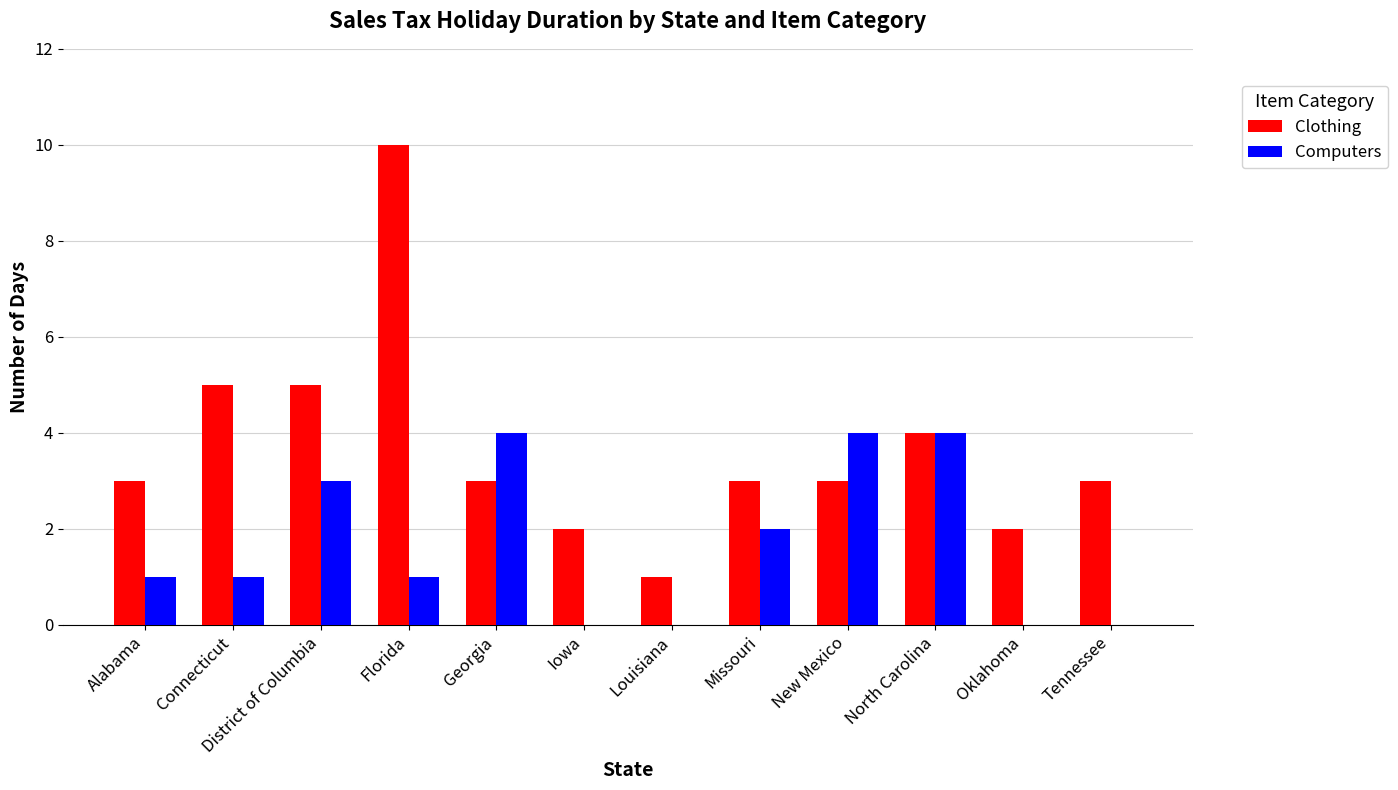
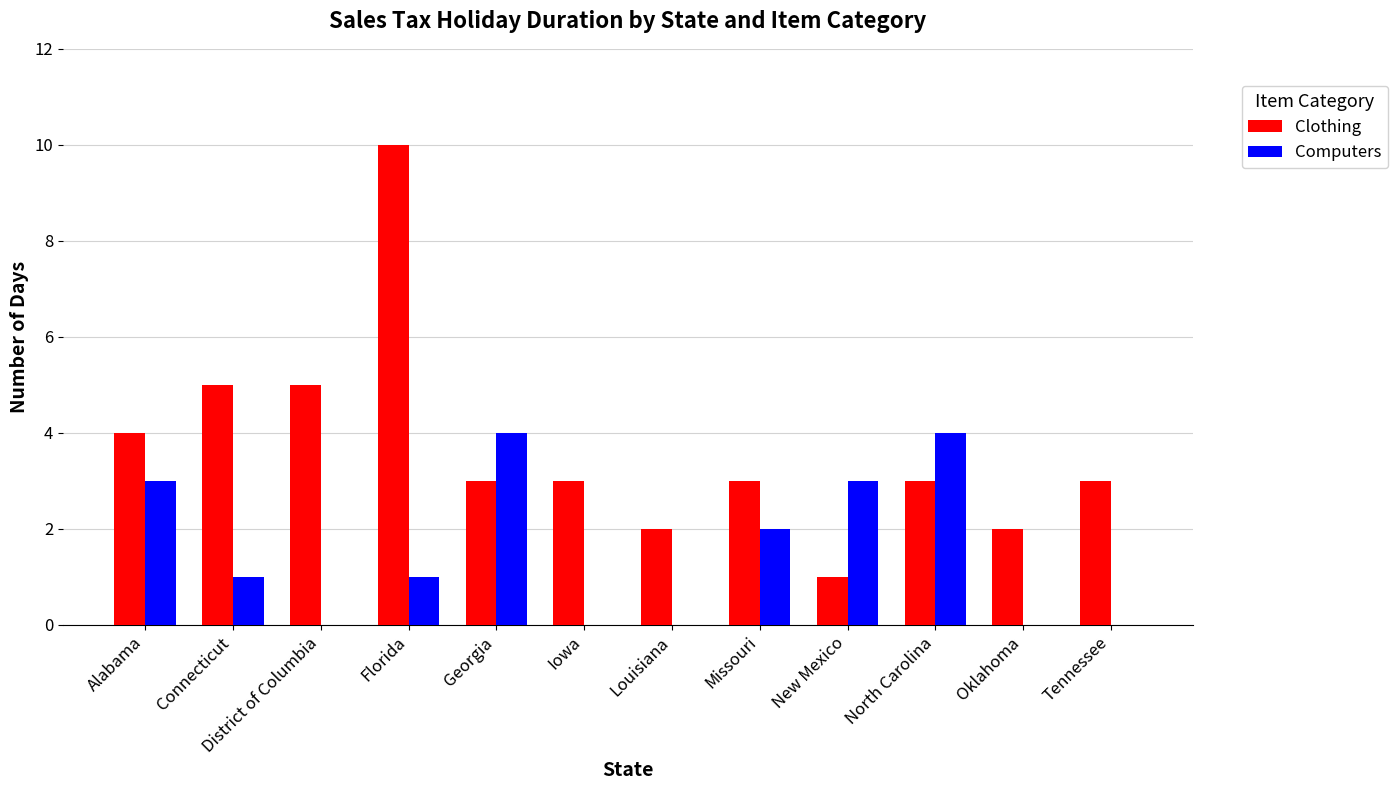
Clothing, Alabama: 3 -> 4
Computers, Alabama: 1 -> 3
Computers, District of Columbia: 3 -> 0
Clothing, Iowa: 2 -> 3
Clothing, Louisiana: 1 -> 2
Clothing, New Mexico: 3 -> 1
Computers, New Mexico: 4 -> 3
Clothing, North Carolina: 4 -> 3
